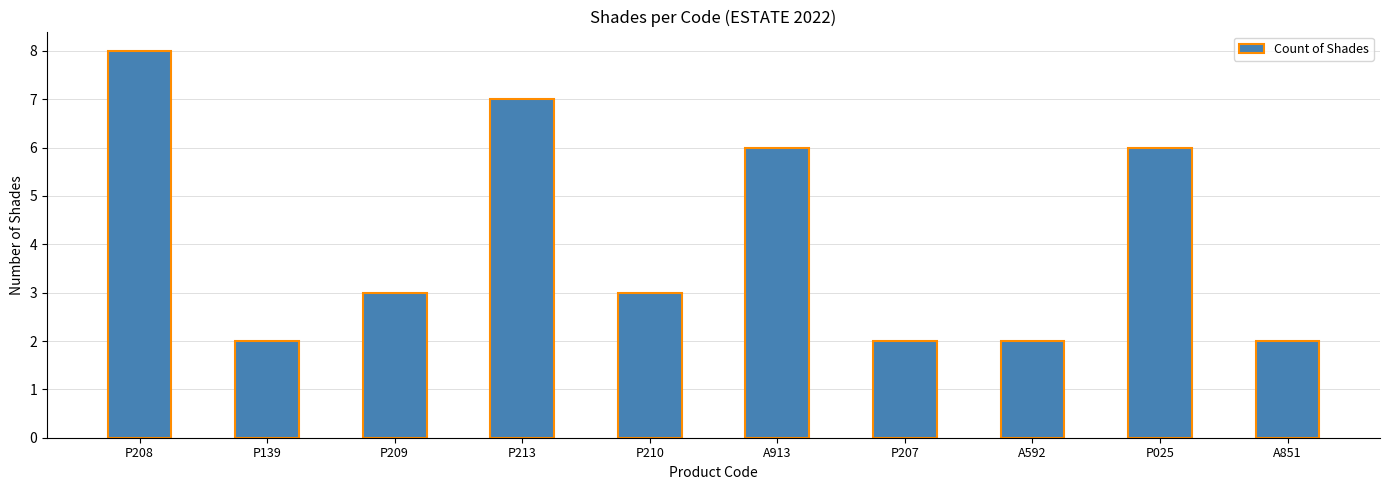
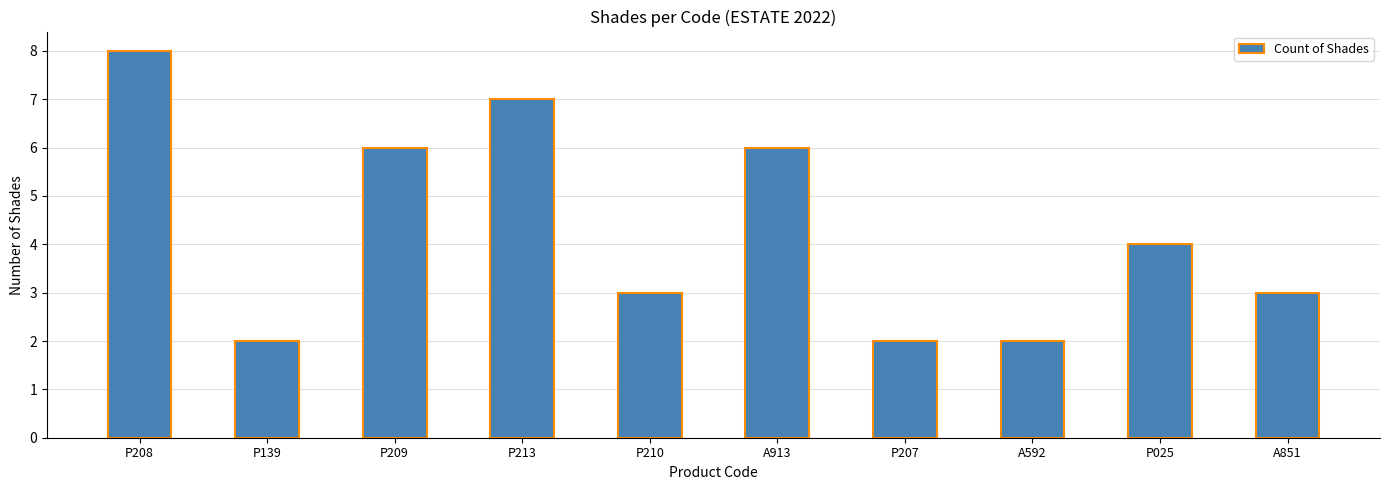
P209: 3 -> 6
P025: 6 -> 4
A851: 2 -> 3
